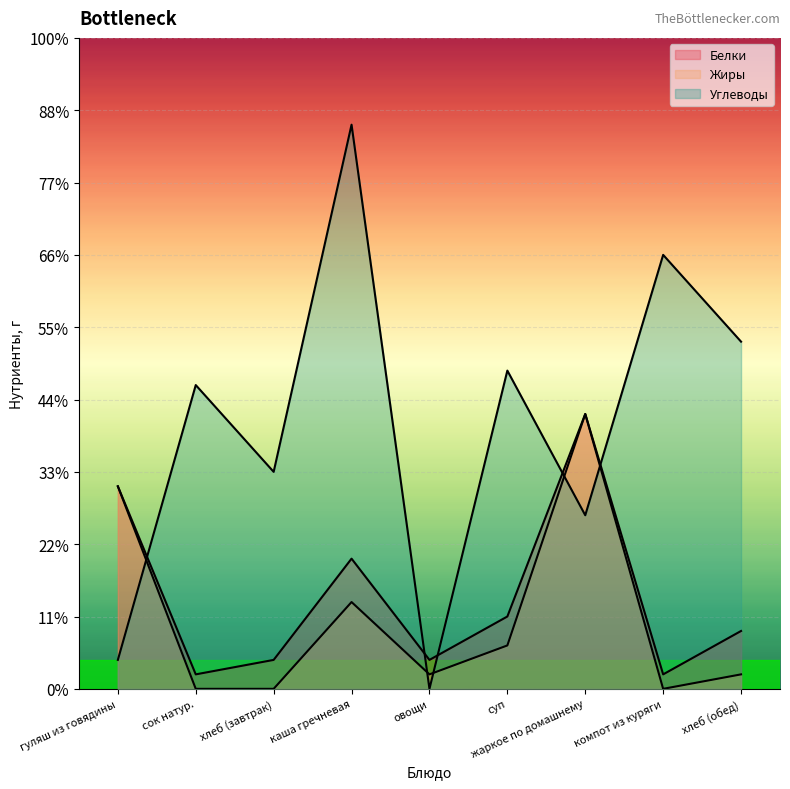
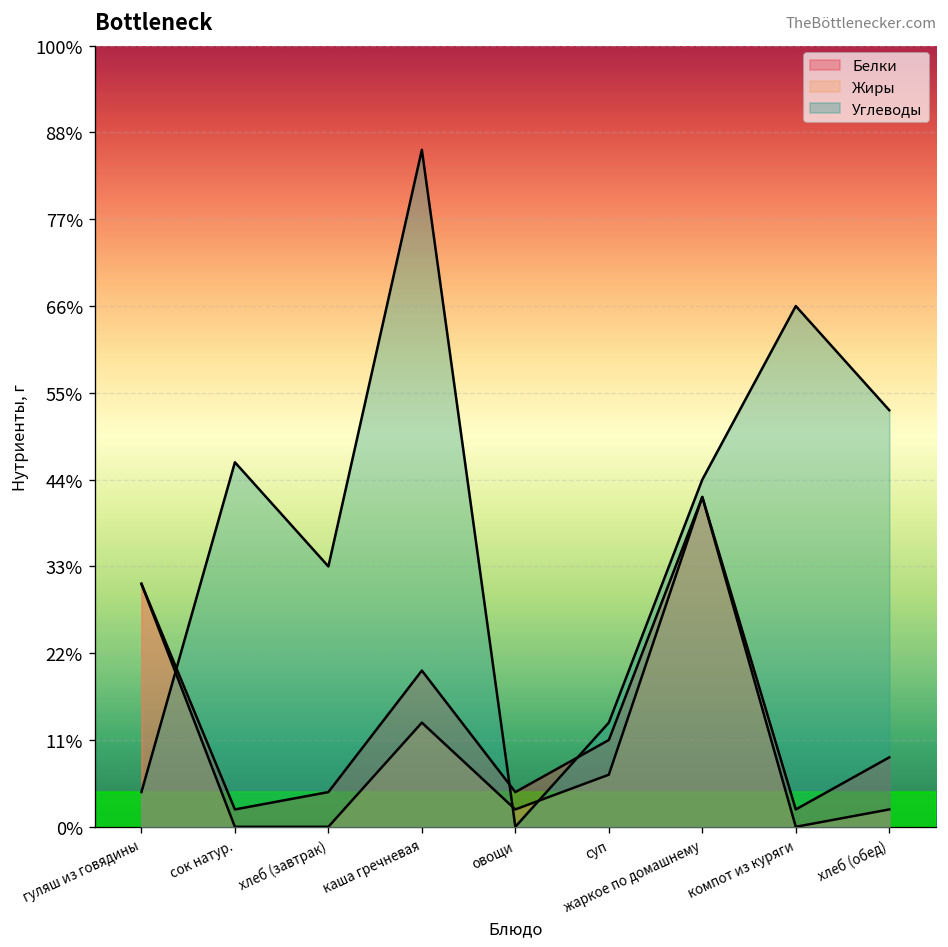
Углеводы, суп: 49% -> 13%
Углеводы, жаркое по домашнему: 27% -> 44%
